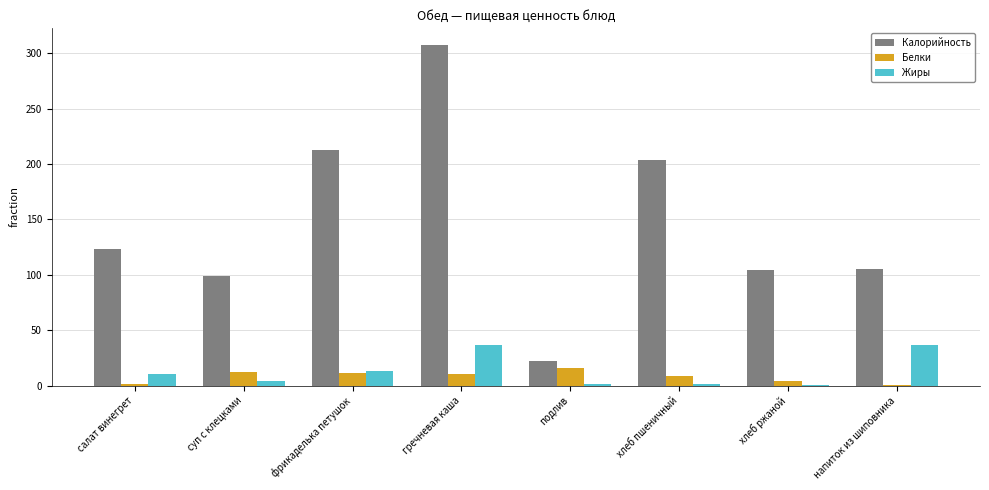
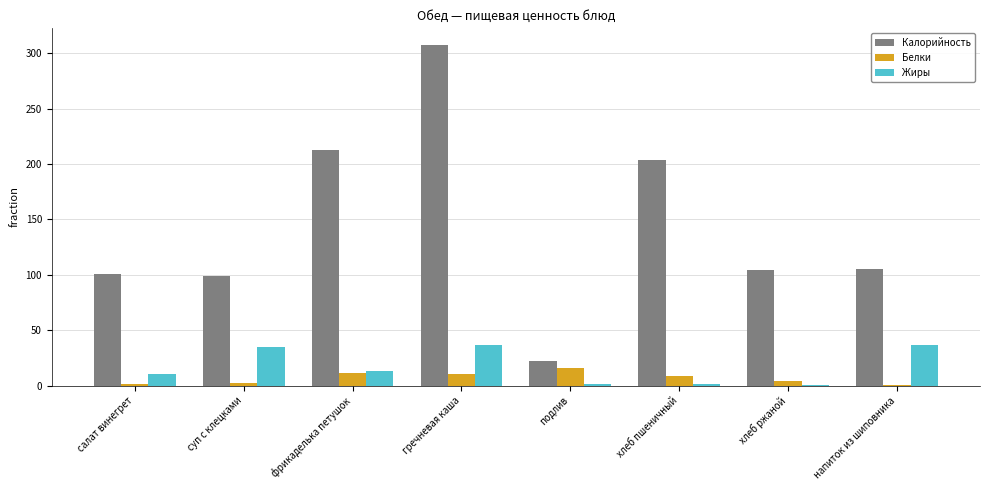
Калорийность, салат винегрет: 123 -> 101
Белки, суп с клецками: 12 -> 2
Жиры, суп с клецками: 4 -> 35
